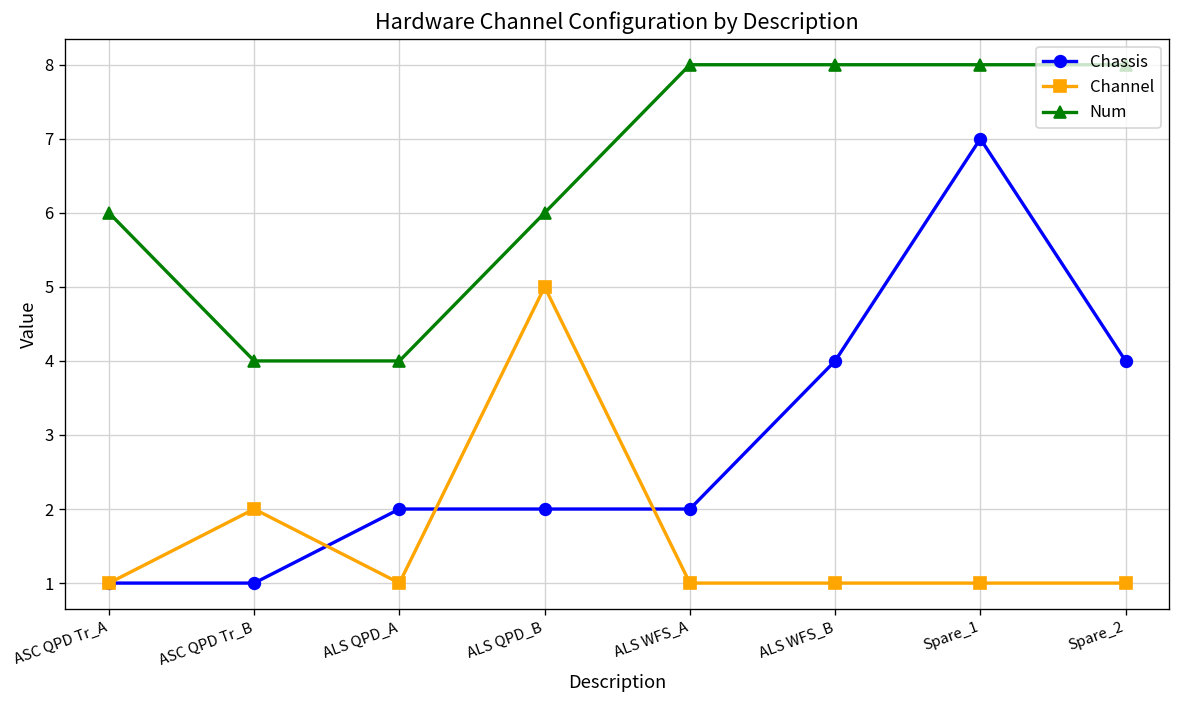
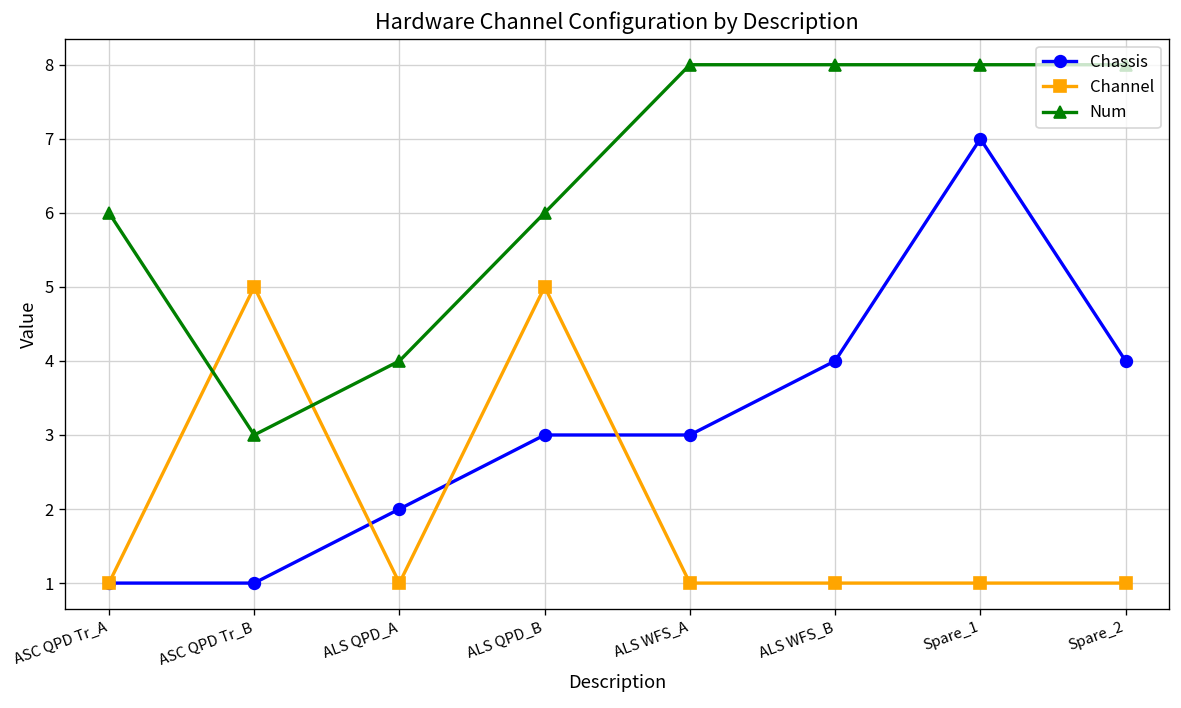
Channel, ASC QPD Tr_B: 2 -> 5
Num, ASC QPD Tr_B: 4 -> 3
Chassis, ALS QPD_B: 2 -> 3
Chassis, ALS WFS_A: 2 -> 3
